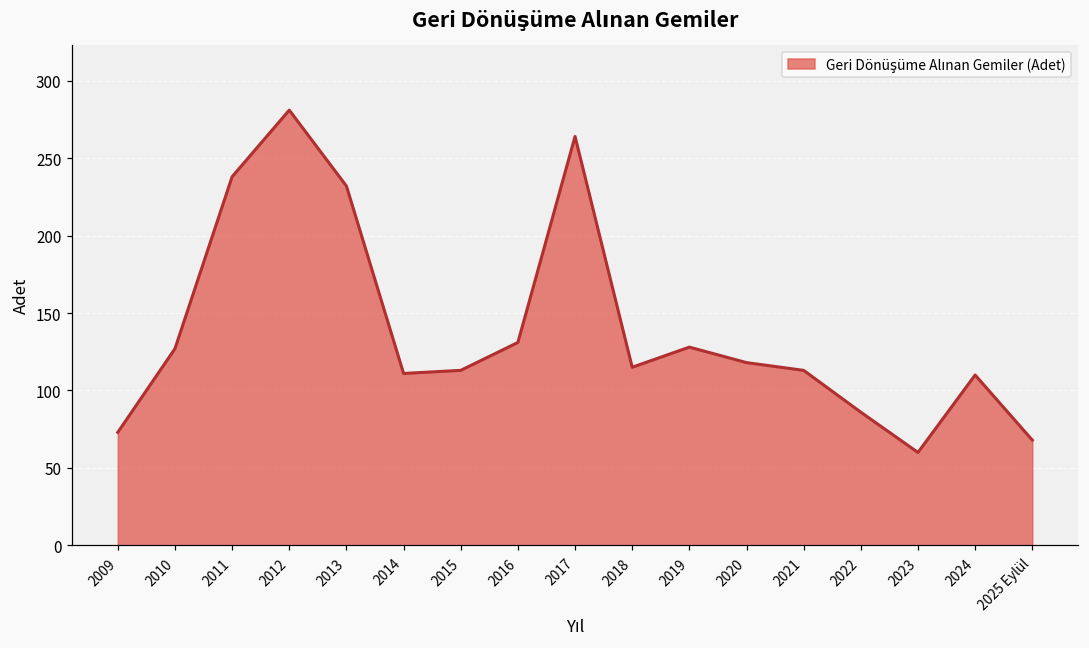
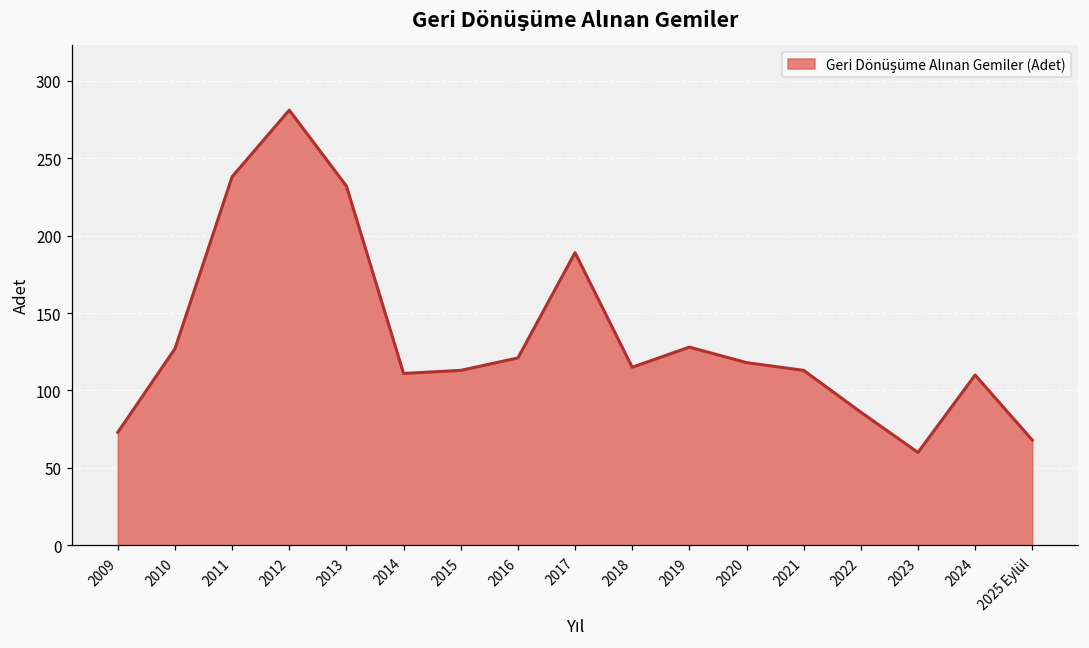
2016: 131 -> 121
2017: 264 -> 189
